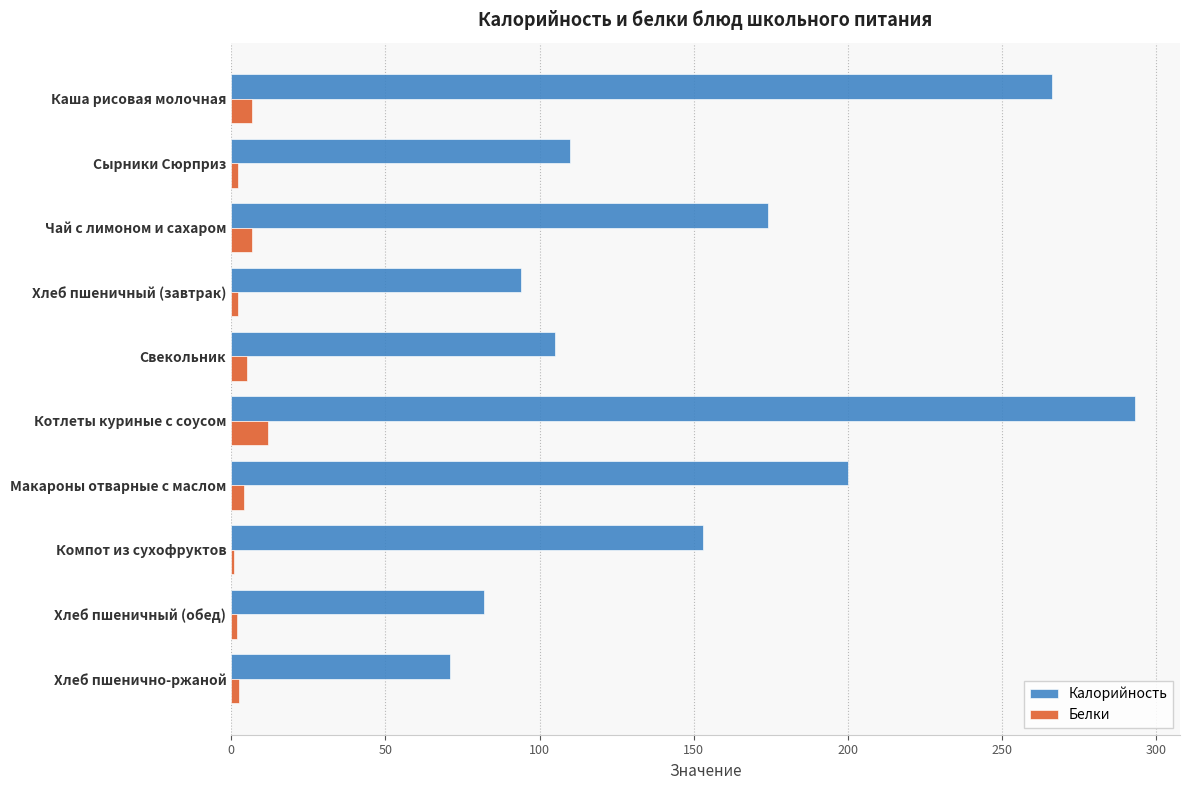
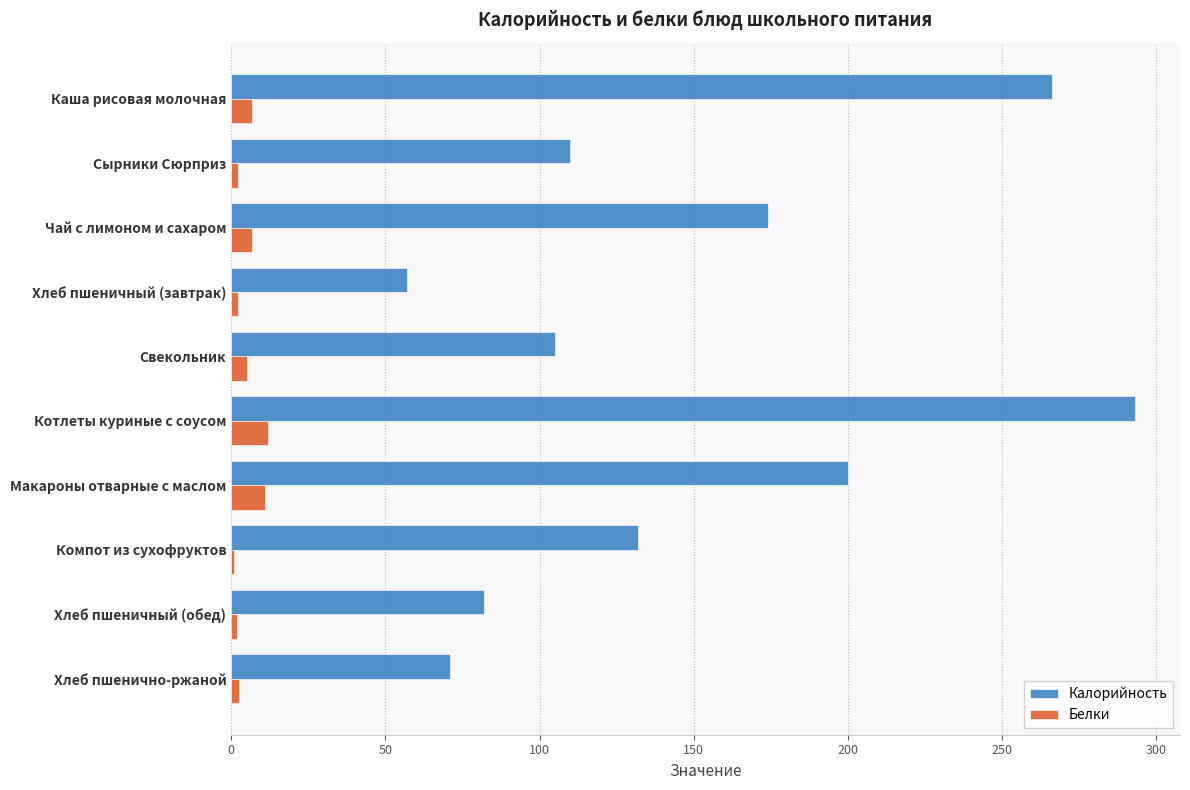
Калорийность, Хлеб пшеничный (завтрак): 94 -> 57
Белки, Макароны отварные с маслом: 4 -> 11
Калорийность, Компот из сухофруктов: 153 -> 132
